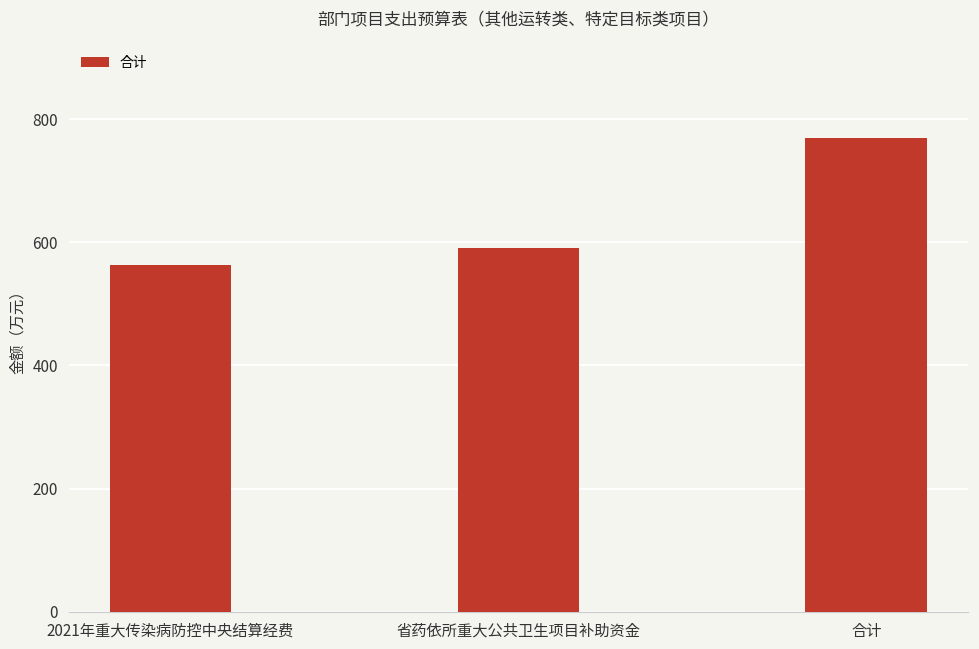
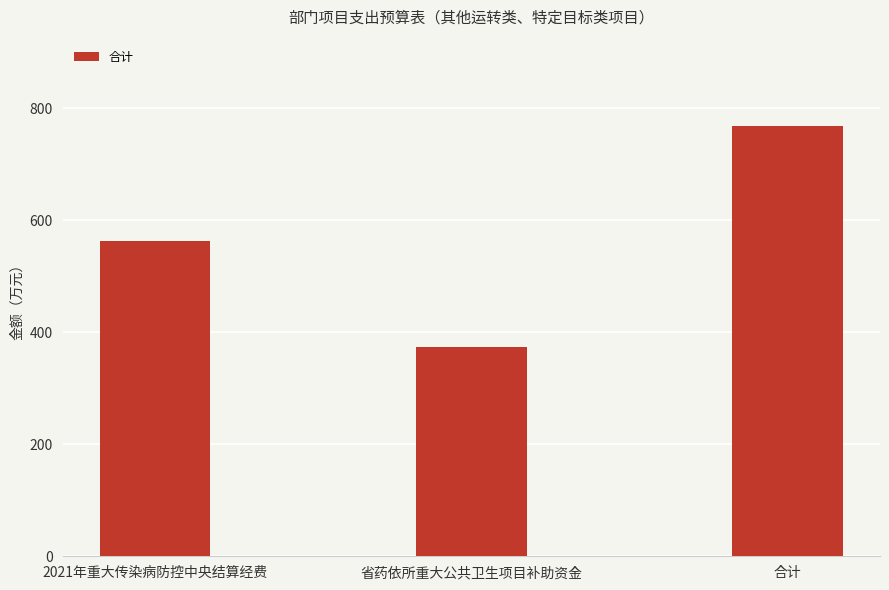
省药依所重大公共卫生项目补助资金: 590 -> 370
